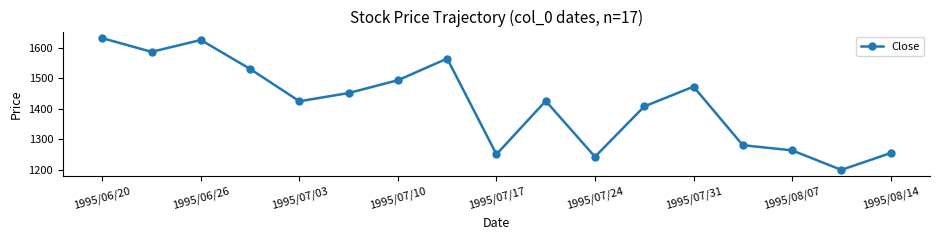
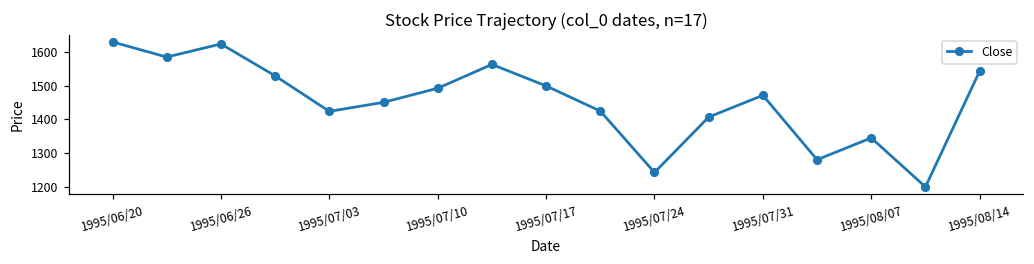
1995/07/17: 1250 -> 1500
1995/08/07: 1260 -> 1350
1995/08/14: 1250 -> 1540
